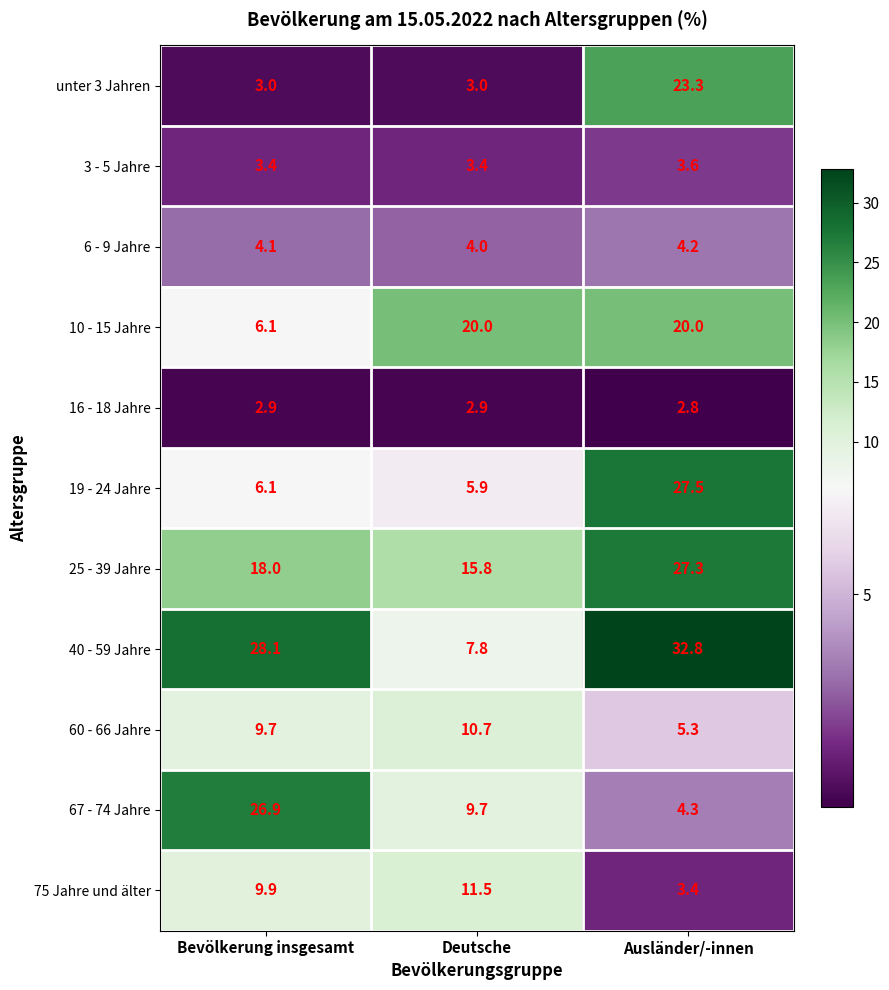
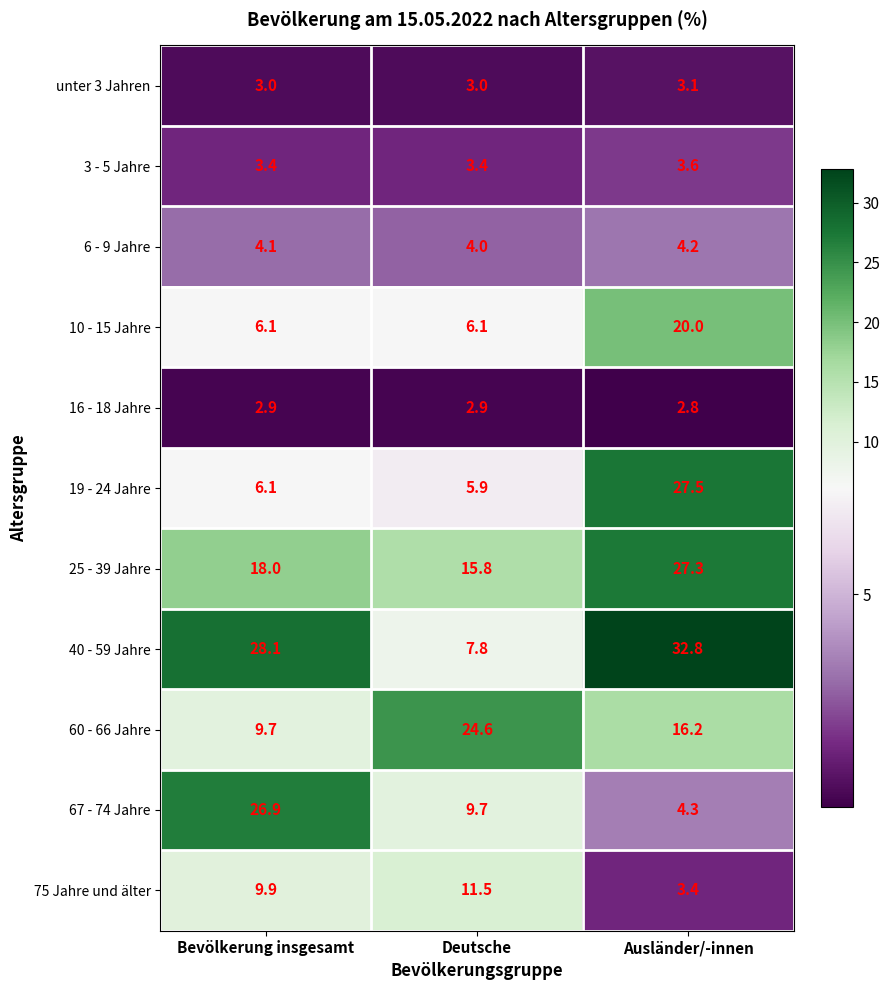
unter 3 Jahren, Ausländer/-innen: 23.3 -> 3.1
10 - 15 Jahre, Deutsche: 20.0 -> 6.1
60 - 66 Jahre, Deutsche: 10.7 -> 24.6
60 - 66 Jahre, Ausländer/-innen: 5.3 -> 16.2
